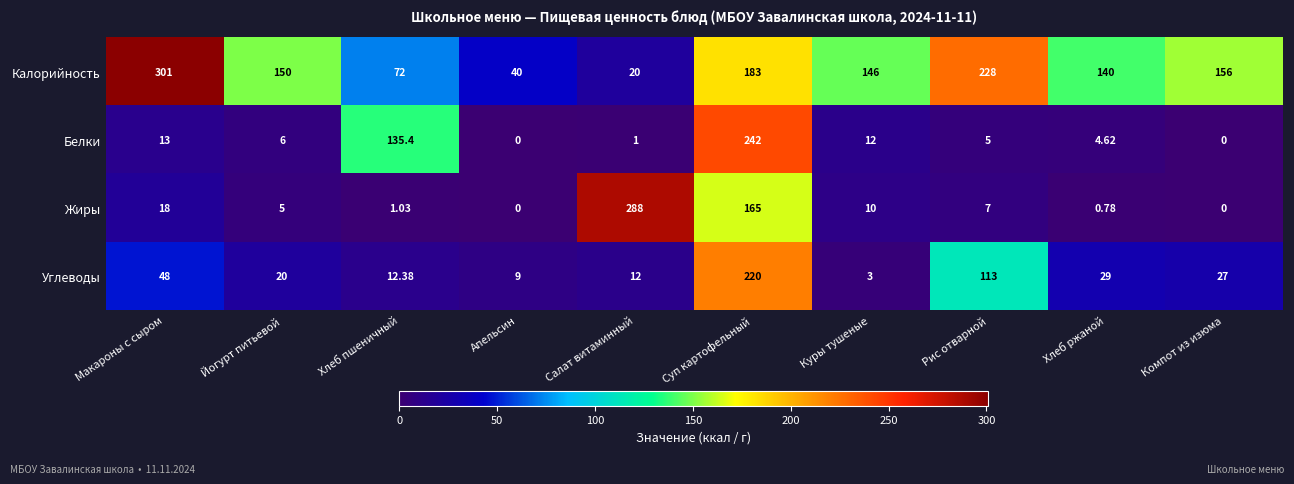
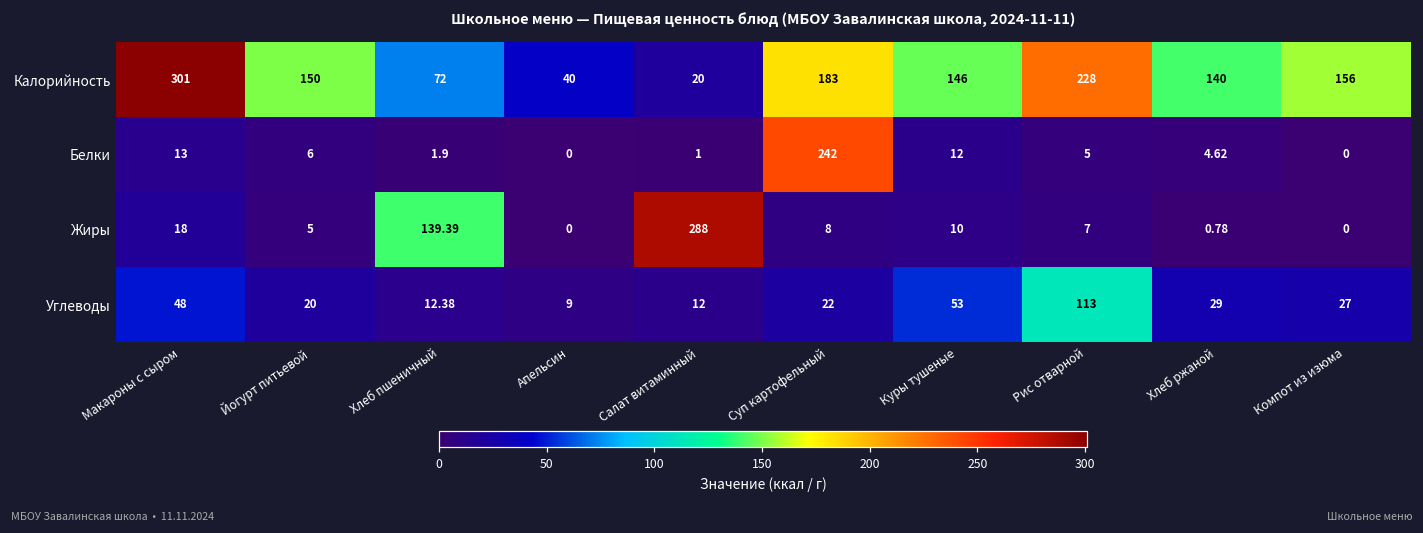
Белки, Хлеб пшеничный: 135.4 -> 1.9
Жиры, Хлеб пшеничный: 1.03 -> 139.39
Жиры, Суп картофельный: 165 -> 8
Углеводы, Суп картофельный: 220 -> 22
Углеводы, Куры тушеные: 3 -> 53
